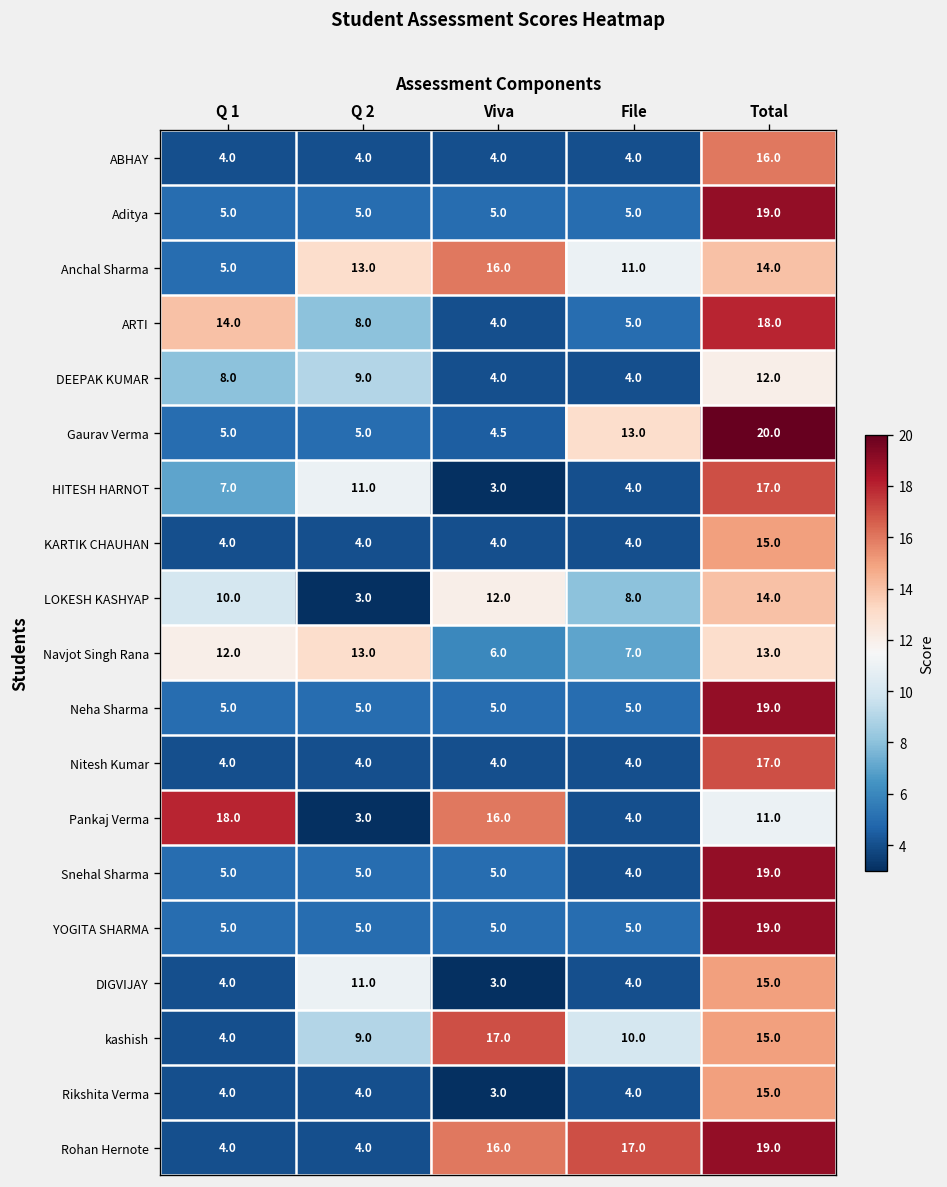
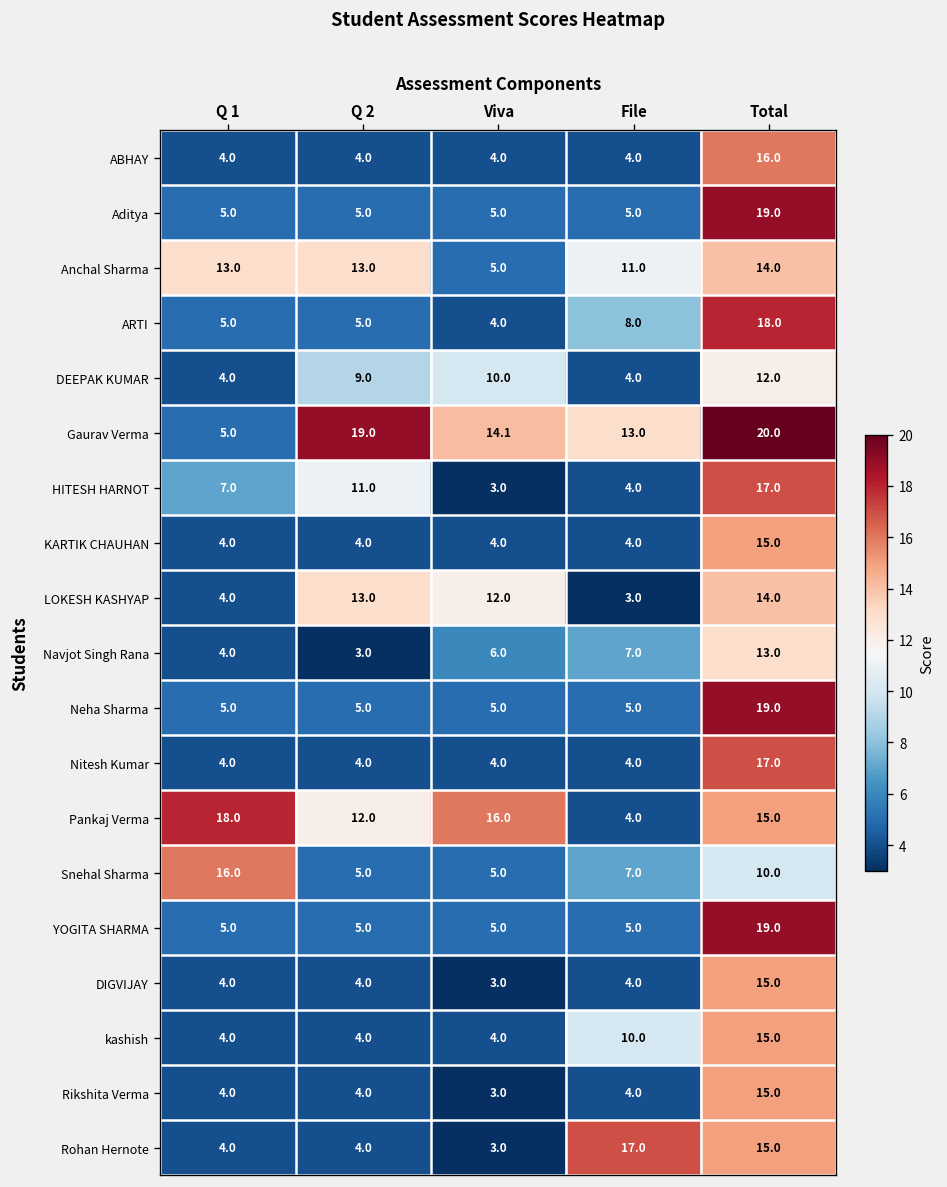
Anchal Sharma, Q 1: 5.0 -> 13.0
Anchal Sharma, Viva: 16.0 -> 5.0
ARTI, Q 1: 14.0 -> 5.0
ARTI, Q 2: 8.0 -> 5.0
ARTI, File: 5.0 -> 8.0
DEEPAK KUMAR, Q 1: 8.0 -> 4.0
DEEPAK KUMAR, Viva: 4.0 -> 10.0
Gaurav Verma, Q 2: 5.0 -> 19.0
Gaurav Verma, Viva: 4.5 -> 14.1
LOKESH KASHYAP, Q 1: 10.0 -> 4.0
LOKESH KASHYAP, Q 2: 3.0 -> 13.0
LOKESH KASHYAP, File: 8.0 -> 3.0
Navjot Singh Rana, Q 1: 12.0 -> 4.0
Navjot Singh Rana, Q 2: 13.0 -> 3.0
Pankaj Verma, Q 2: 3.0 -> 12.0
Pankaj Verma, Total: 11.0 -> 15.0
Snehal Sharma, Q 1: 5.0 -> 16.0
Snehal Sharma, File: 4.0 -> 7.0
Snehal Sharma, Total: 19.0 -> 10.0
DIGVIJAY, Q 2: 11.0 -> 4.0
kashish, Q 2: 9.0 -> 4.0
kashish, Viva: 17.0 -> 4.0
Rohan Hernote, Viva: 16.0 -> 3.0
Rohan Hernote, Total: 19.0 -> 15.0
